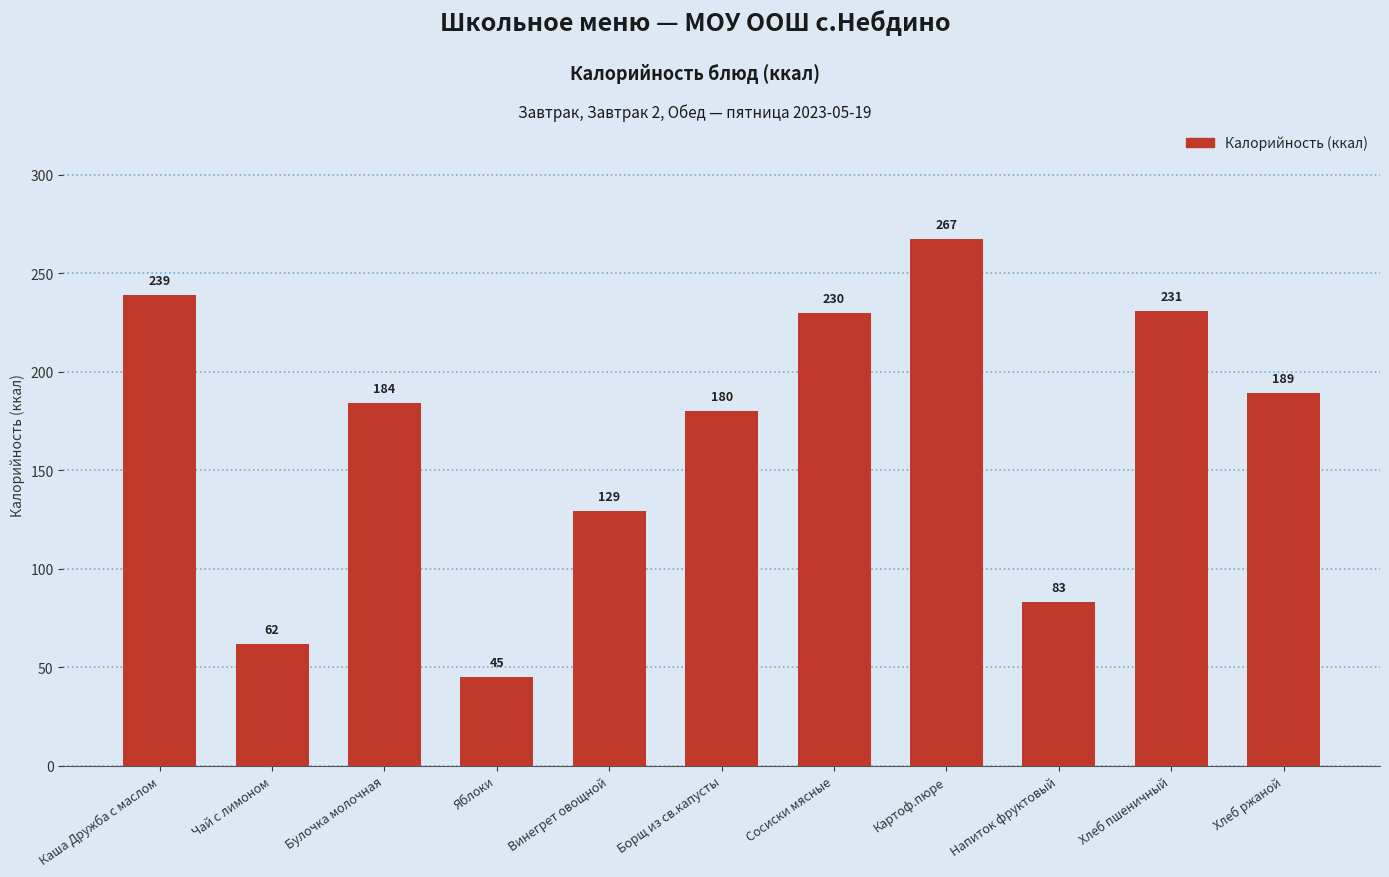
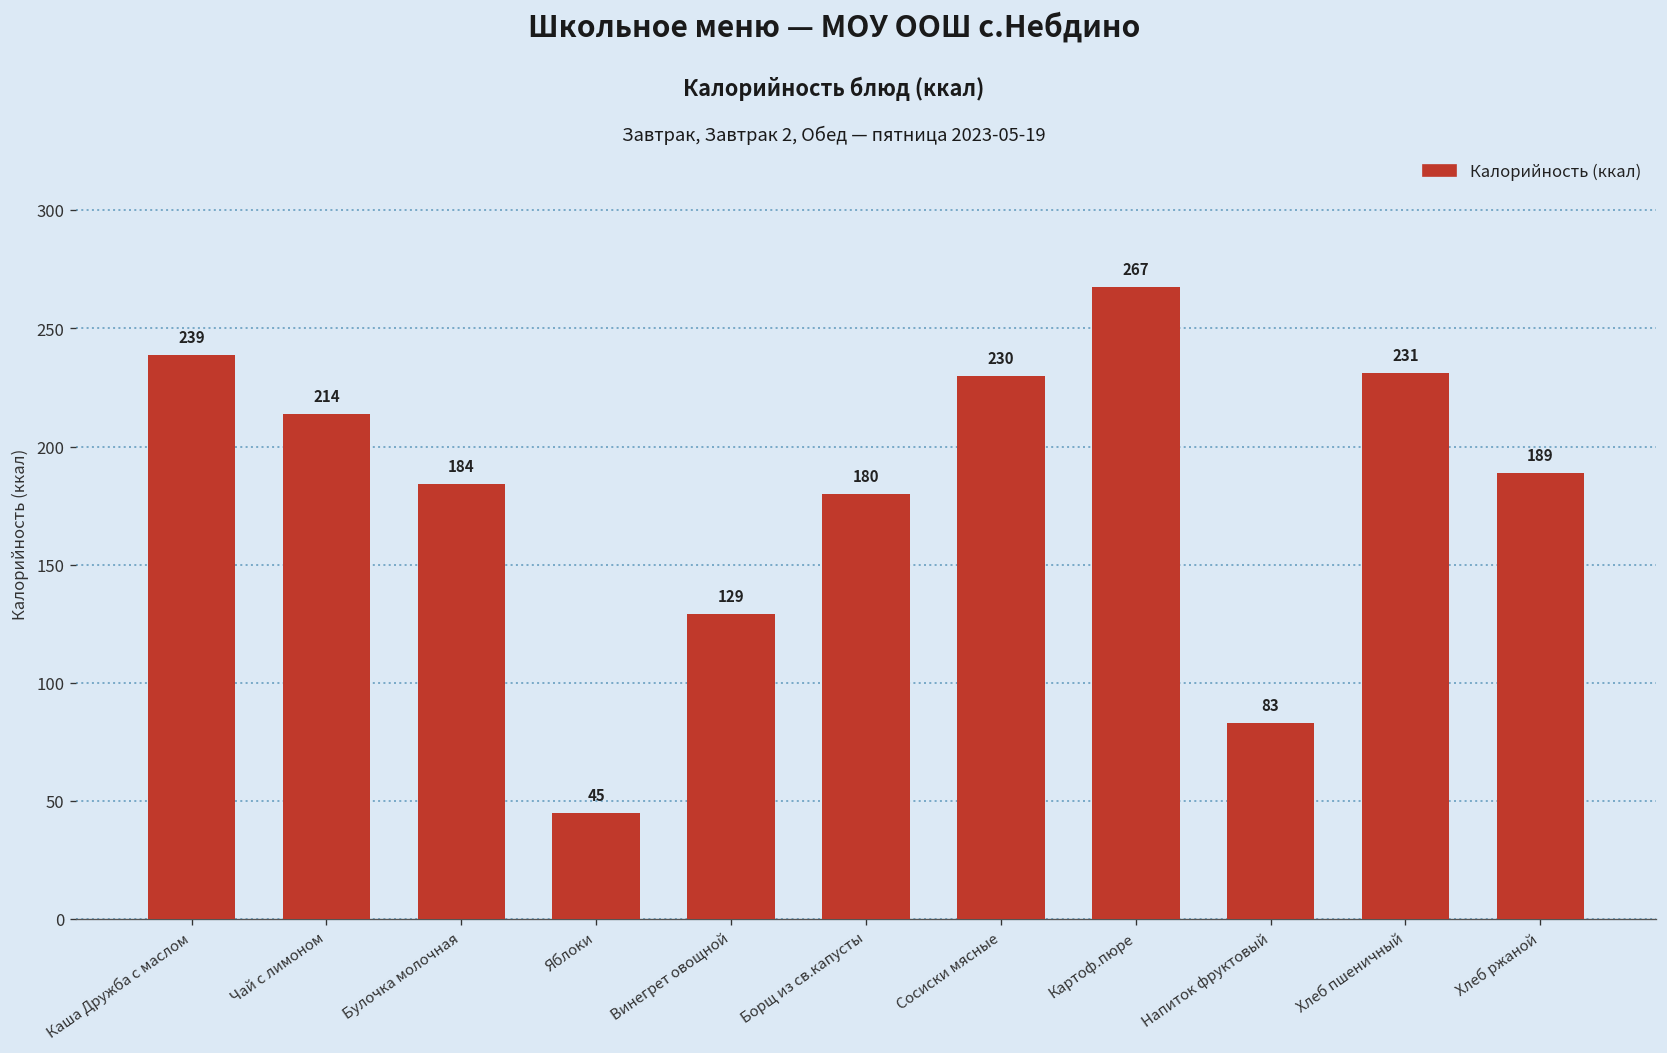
Чай с лимоном: 62 -> 214
